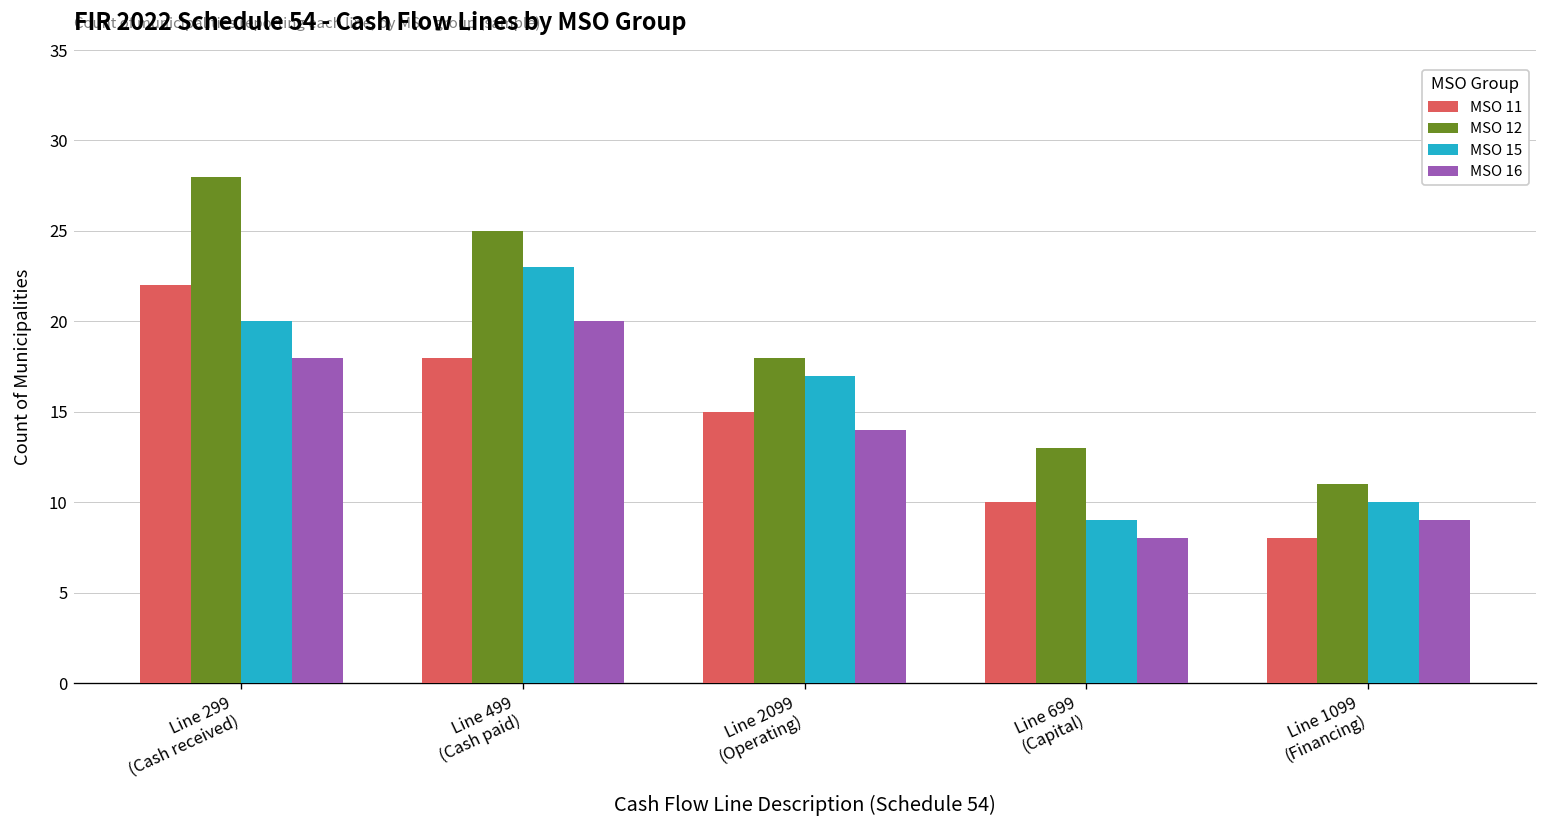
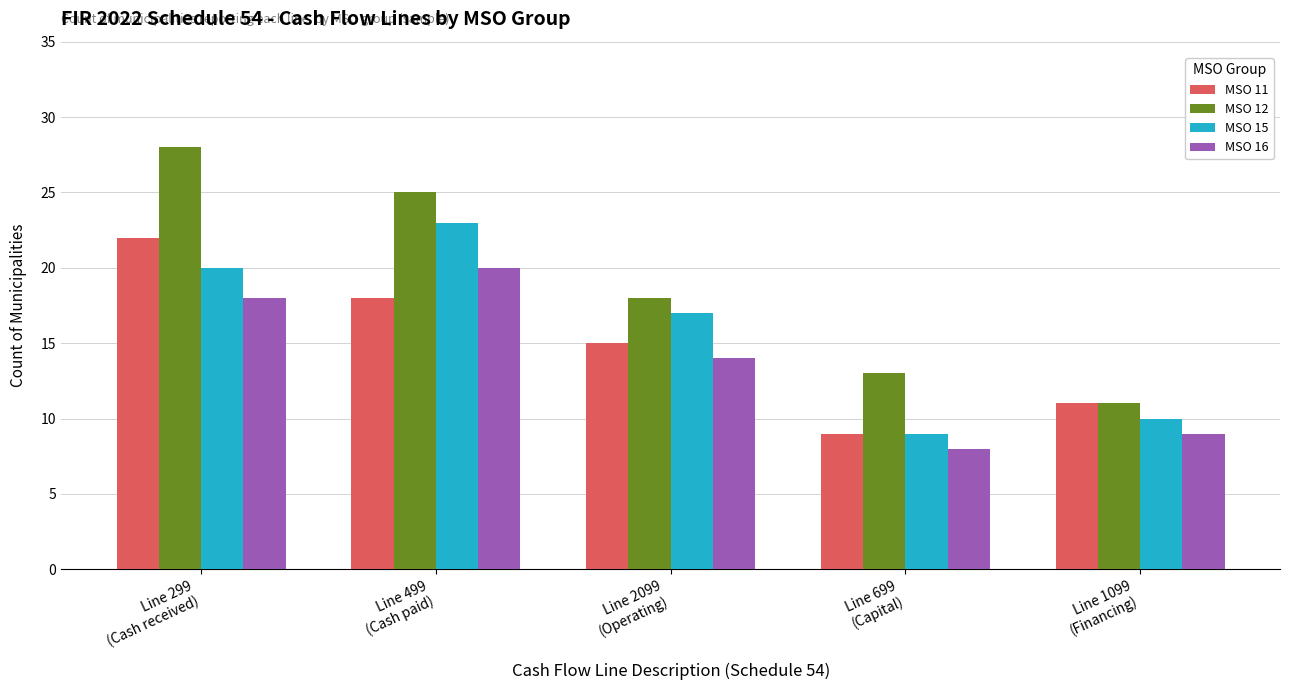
MSO 11, Line 699 (Capital): 10 -> 9
MSO 11, Line 1099 (Financing): 8 -> 11
